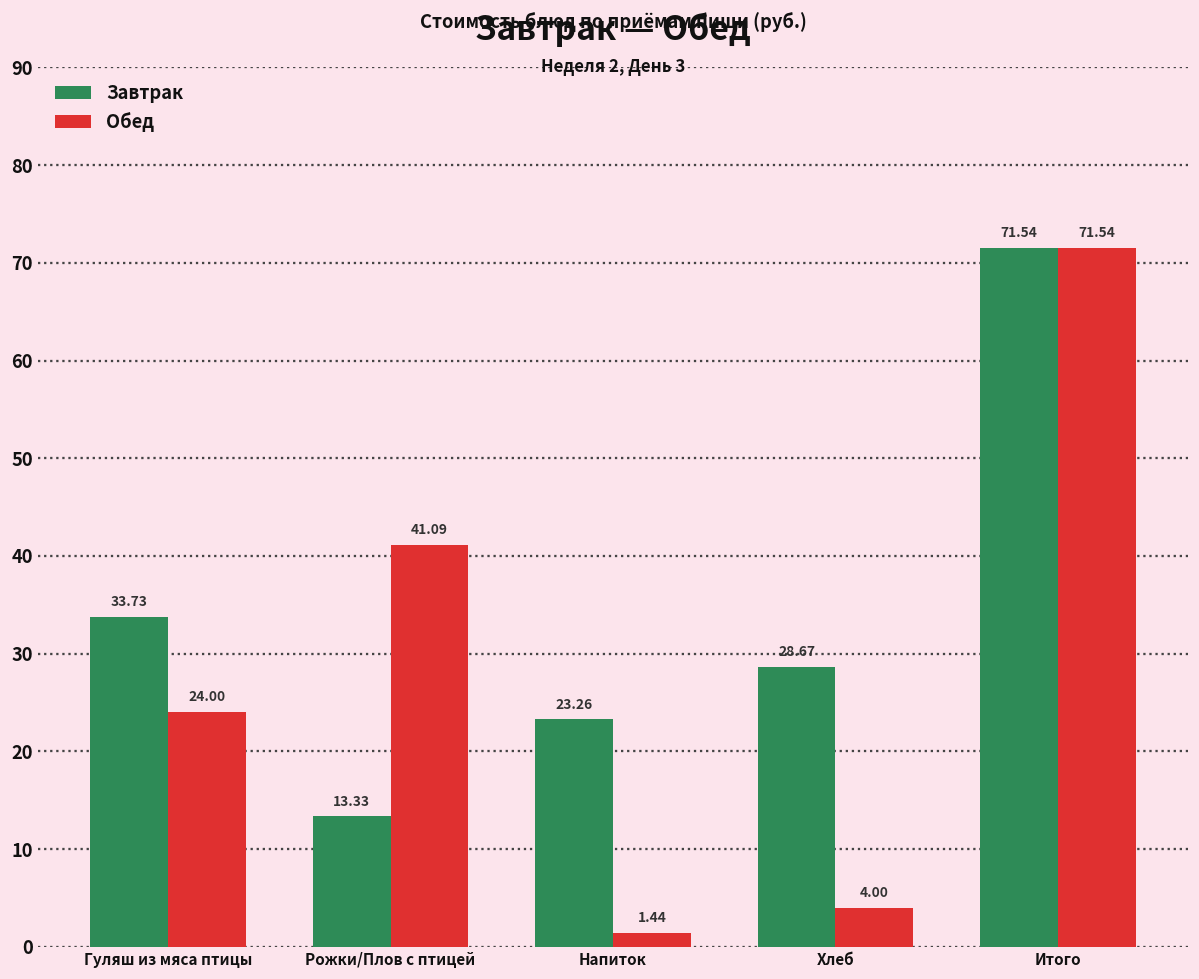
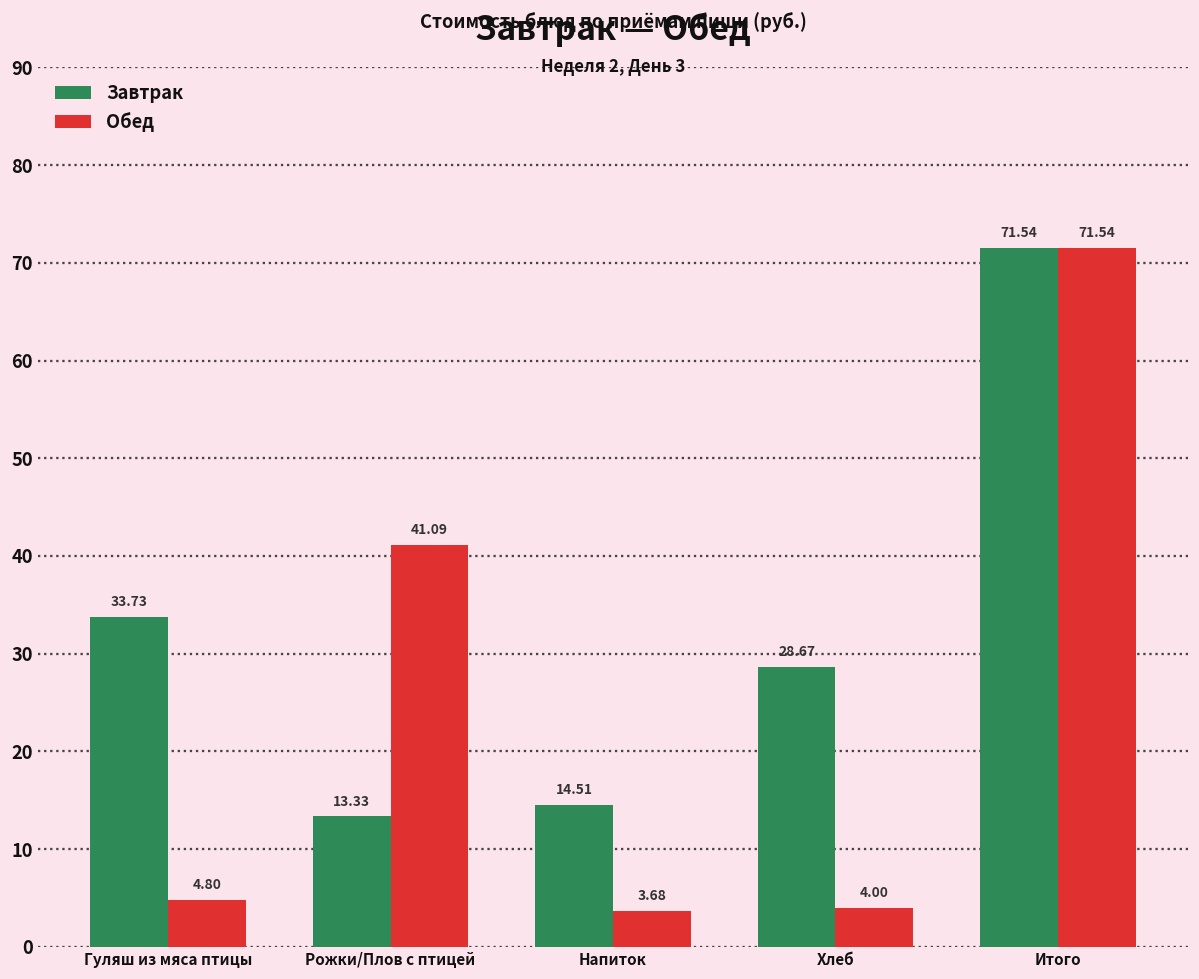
Обед, Гуляш из мяса птицы: 24.00 -> 4.80
Завтрак, Напиток: 23.26 -> 14.51
Обед, Напиток: 1.44 -> 3.68
